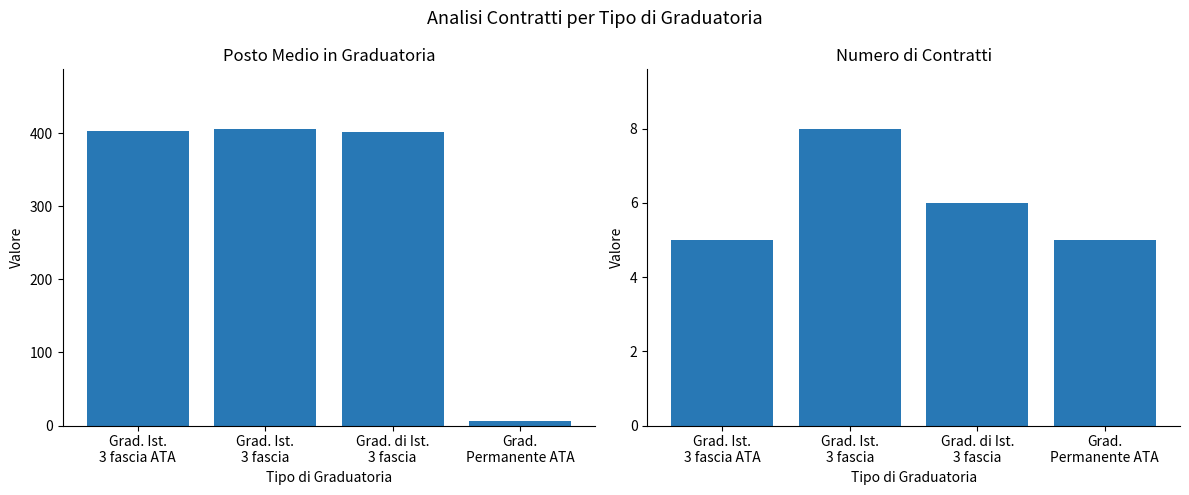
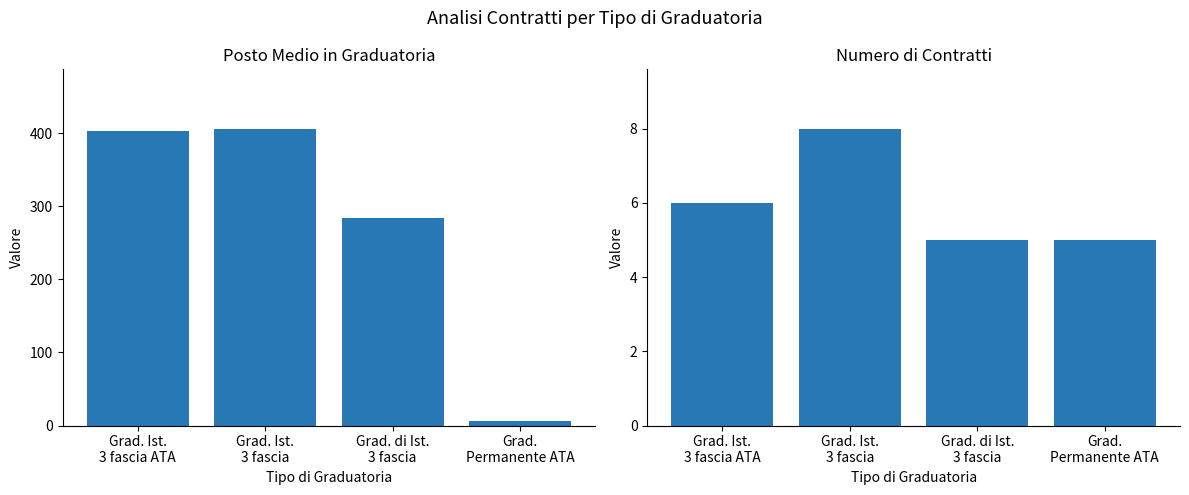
Posto Medio in Graduatoria, Grad. di Ist. 3 fascia: 400 -> 280
Numero di Contratti, Grad. Ist. 3 fascia ATA: 5 -> 6
Numero di Contratti, Grad. di Ist. 3 fascia: 6 -> 5
